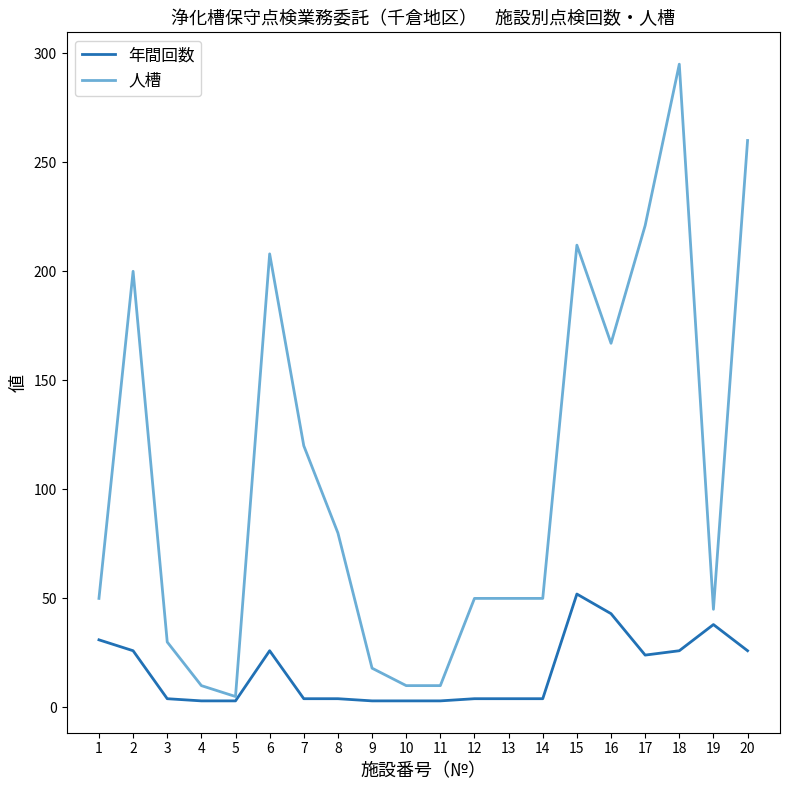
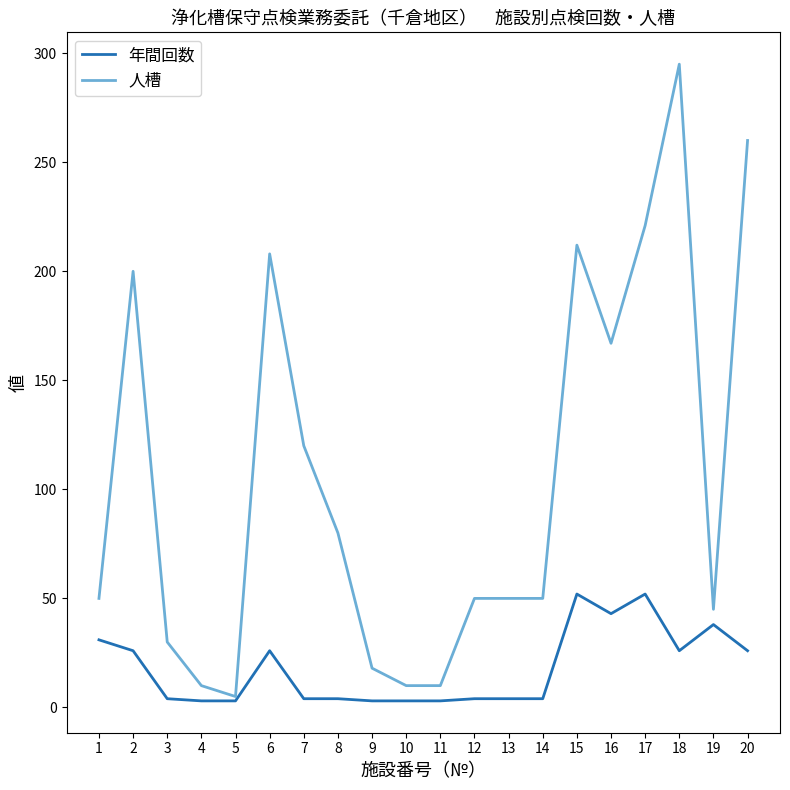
年間回数, 17: 24 -> 52
